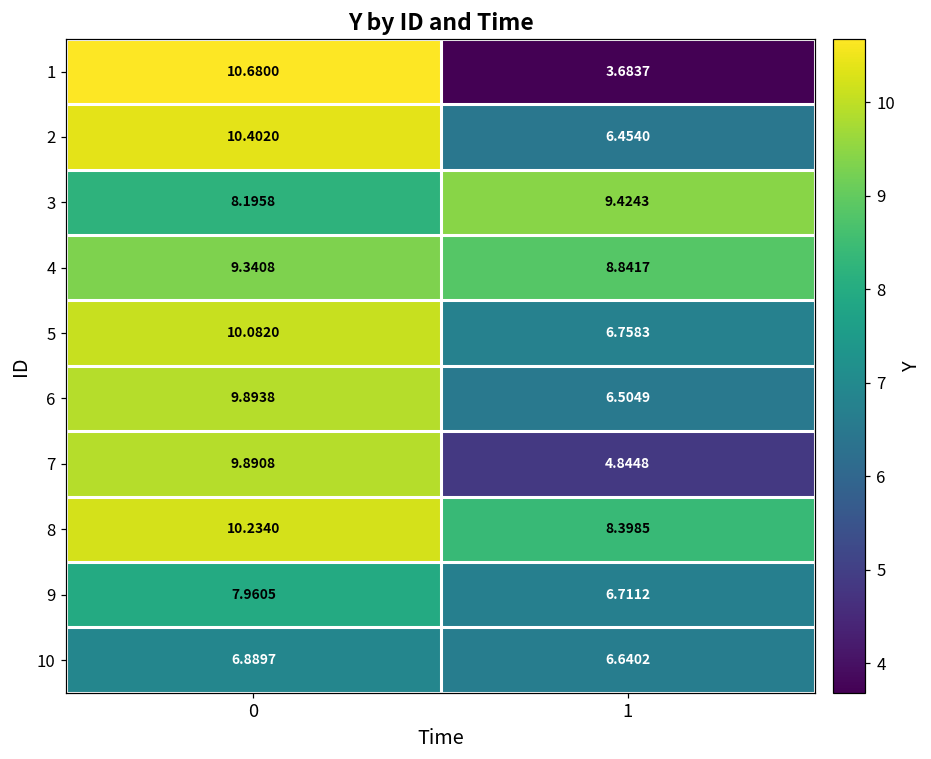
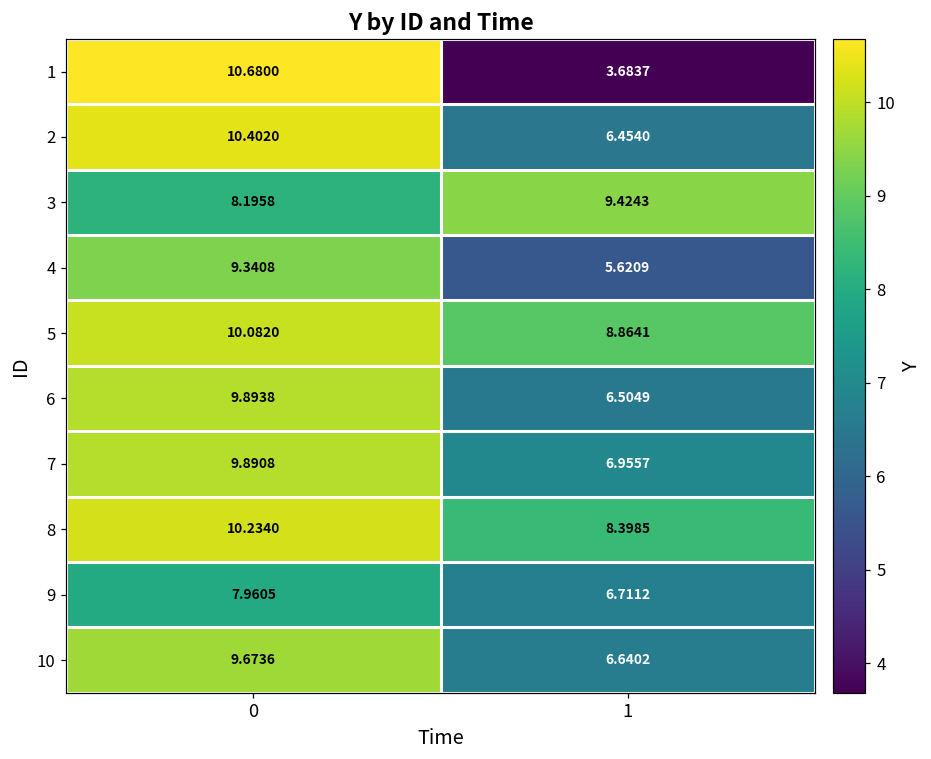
4, 1: 8.8417 -> 5.6209
5, 1: 6.7583 -> 8.8641
7, 1: 4.8448 -> 6.9557
10, 0: 6.8897 -> 9.6736
